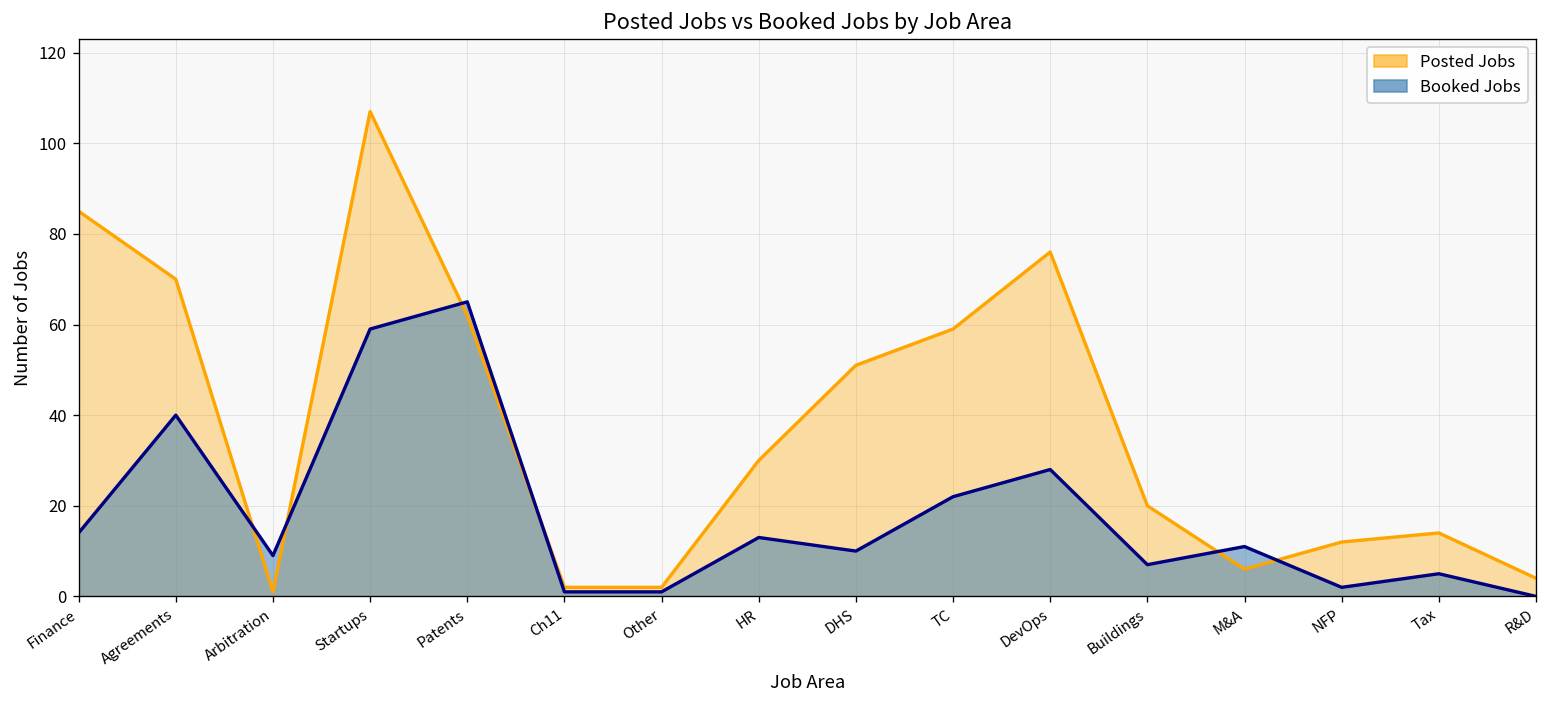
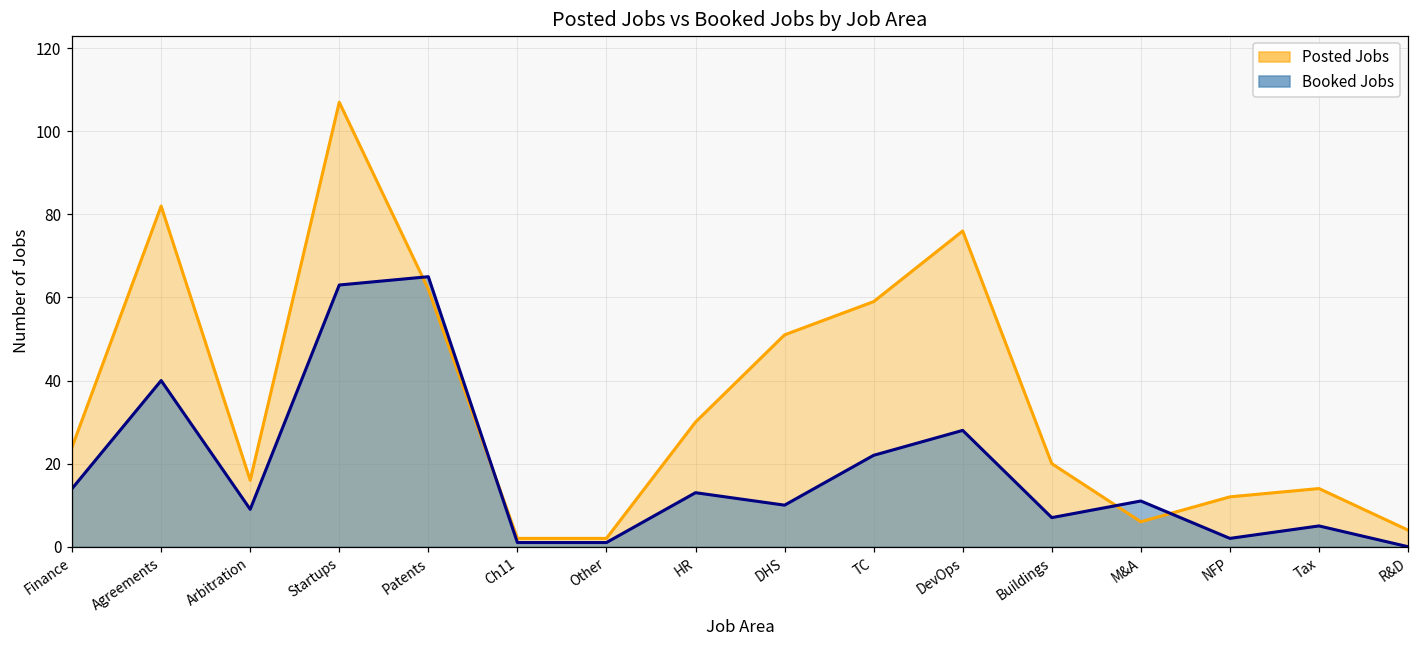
Posted Jobs, Finance: 85 -> 24
Posted Jobs, Agreements: 70 -> 82
Posted Jobs, Arbitration: 1 -> 16
Booked Jobs, Startups: 59 -> 63
